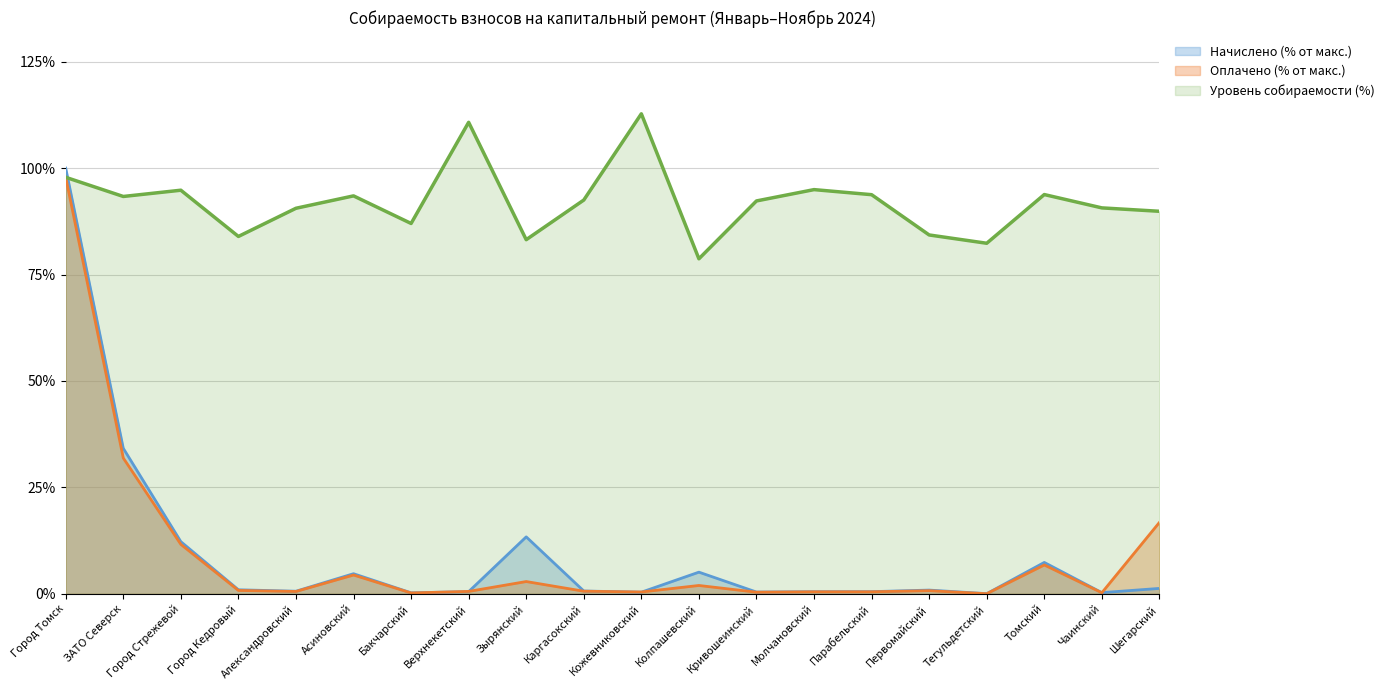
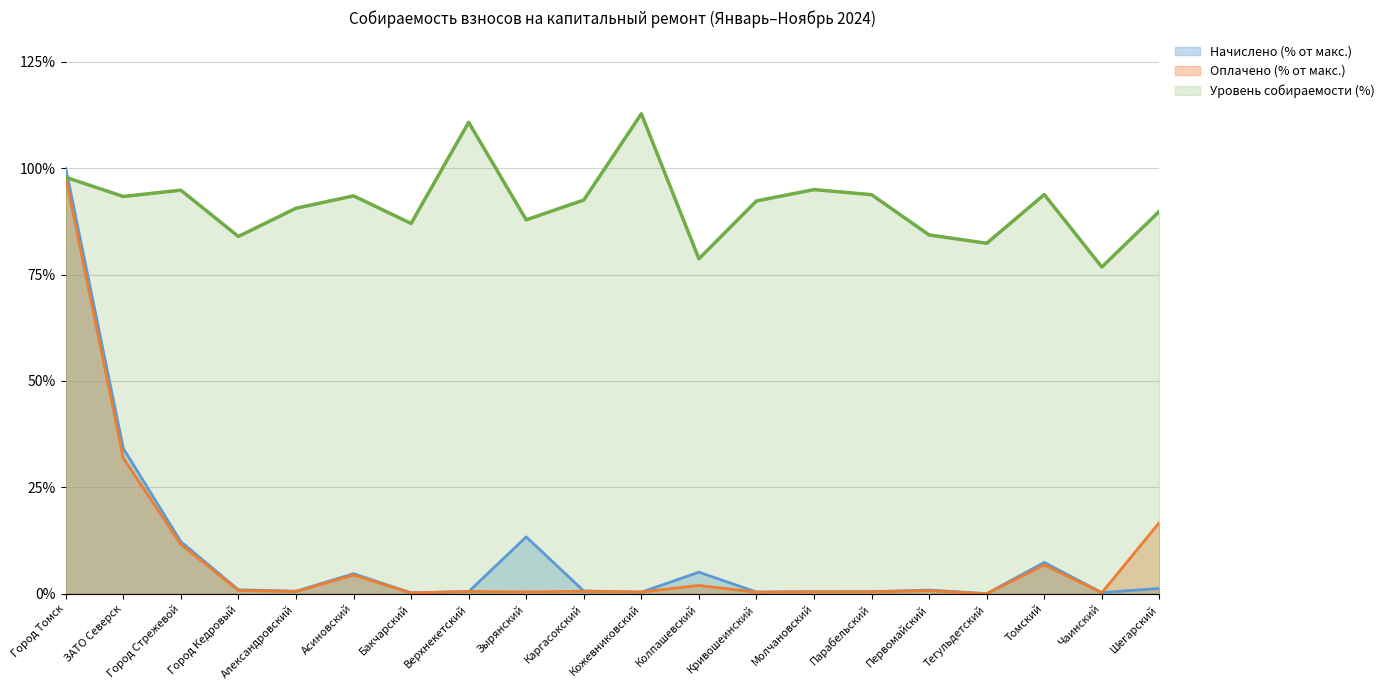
Оплачено (% от макс.), Зырянский: 3% -> 0%
Уровень собираемости (%), Зырянский: 83% -> 88%
Уровень собираемости (%), Чаинский: 91% -> 77%
